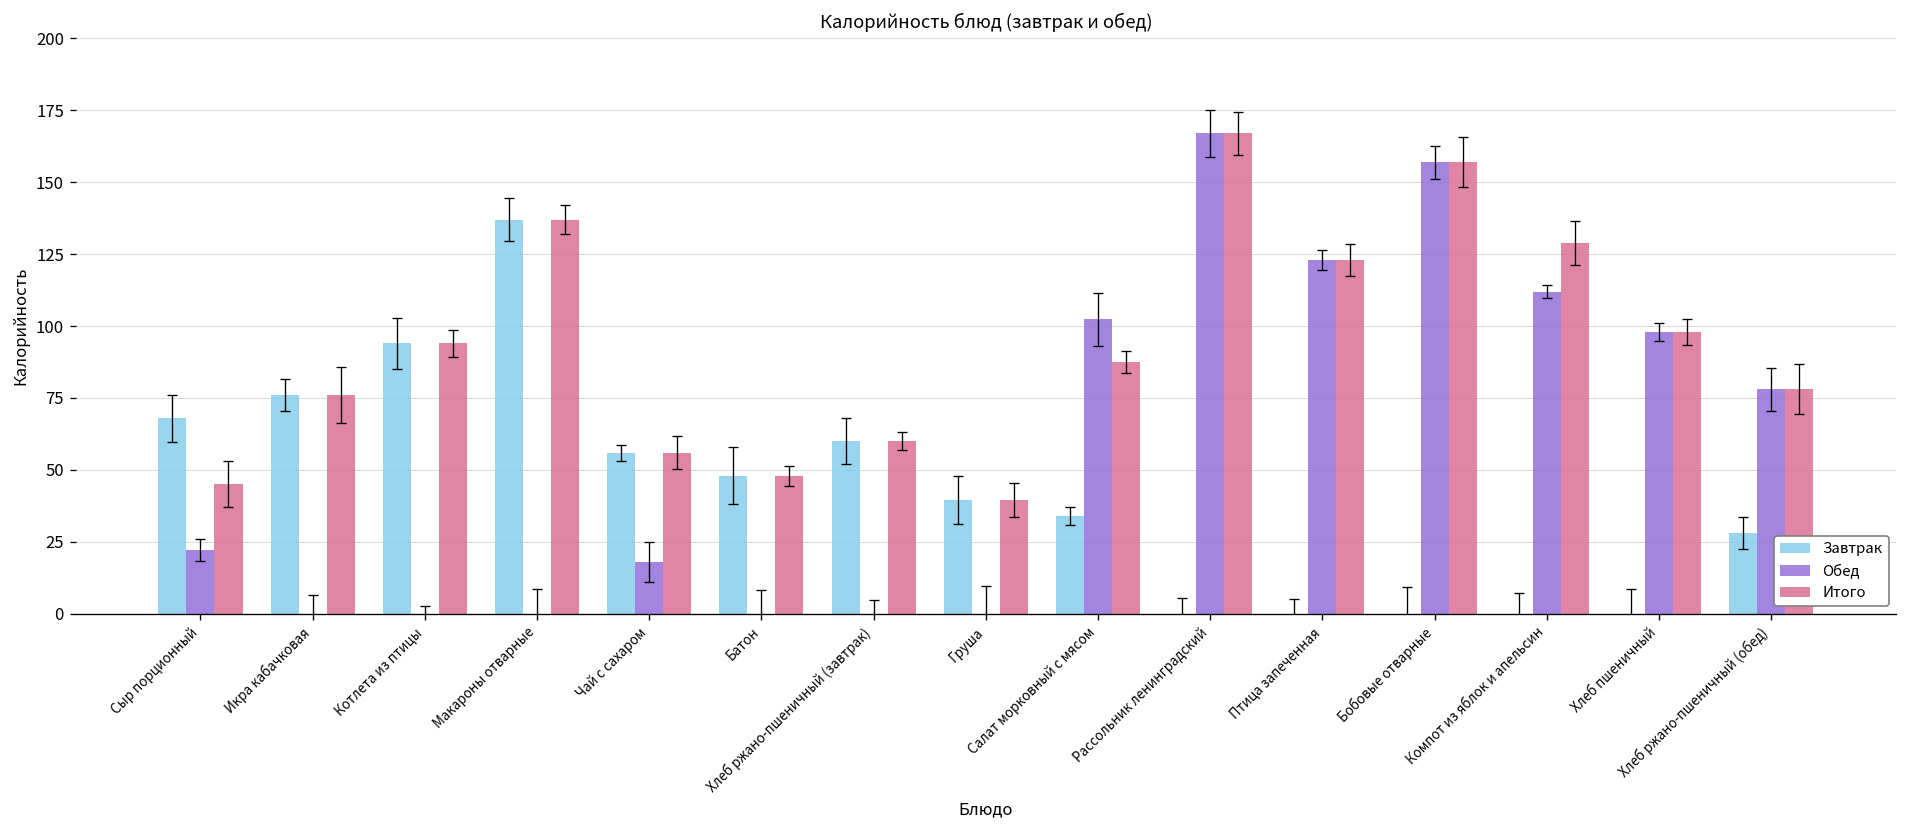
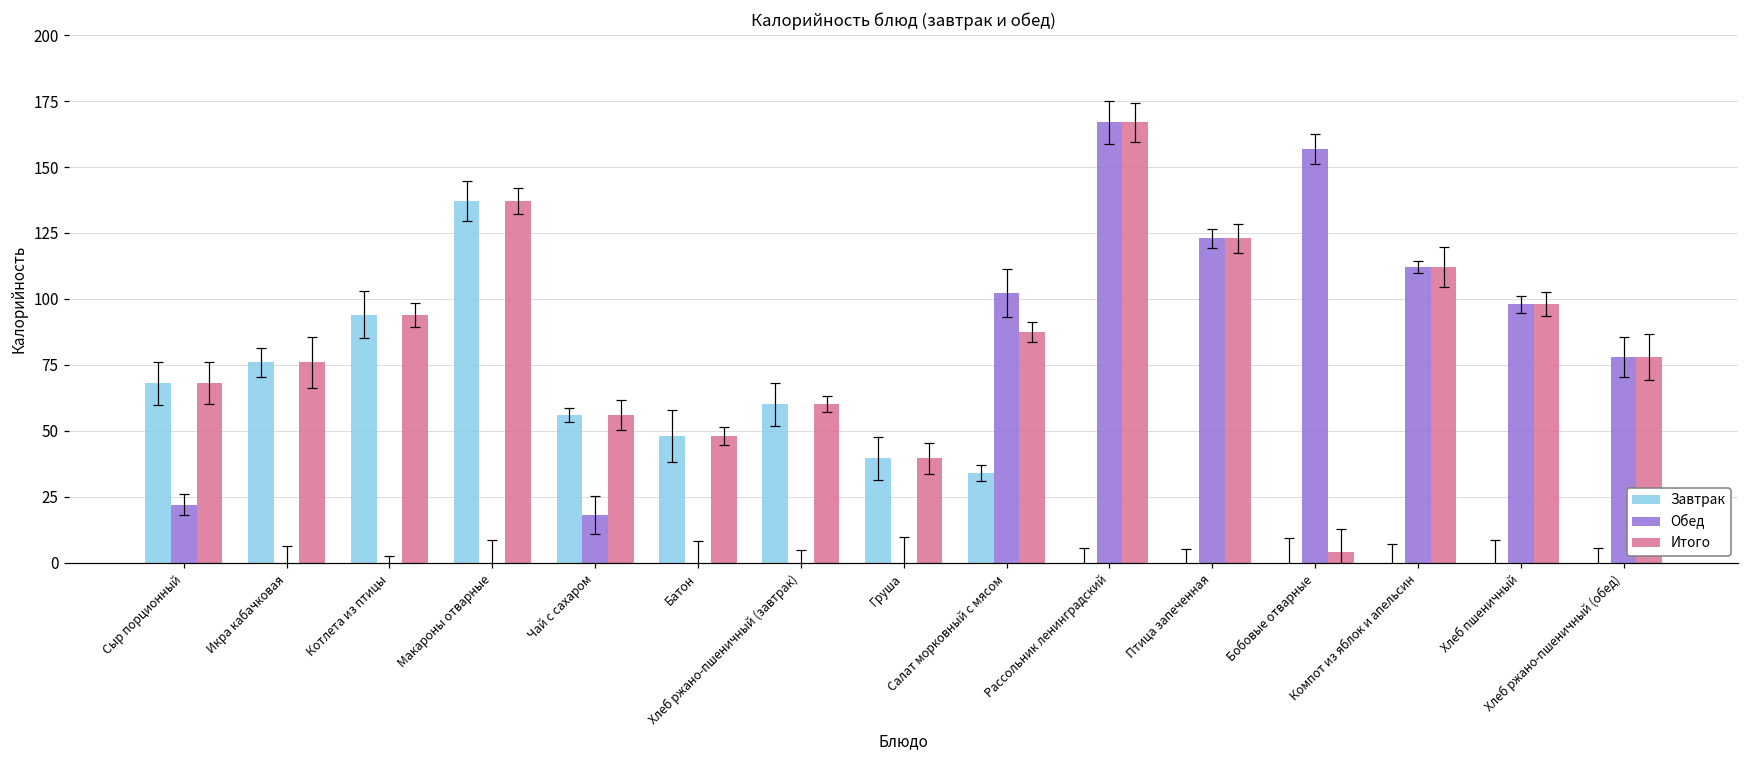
Итого, Сыр порционный: 45 -> 68
Итого, Бобовые отварные: 157 -> 4
Итого, Компот из яблок и апельсин: 129 -> 112
Завтрак, Хлеб ржано-пшеничный (обед): 28 -> 0
